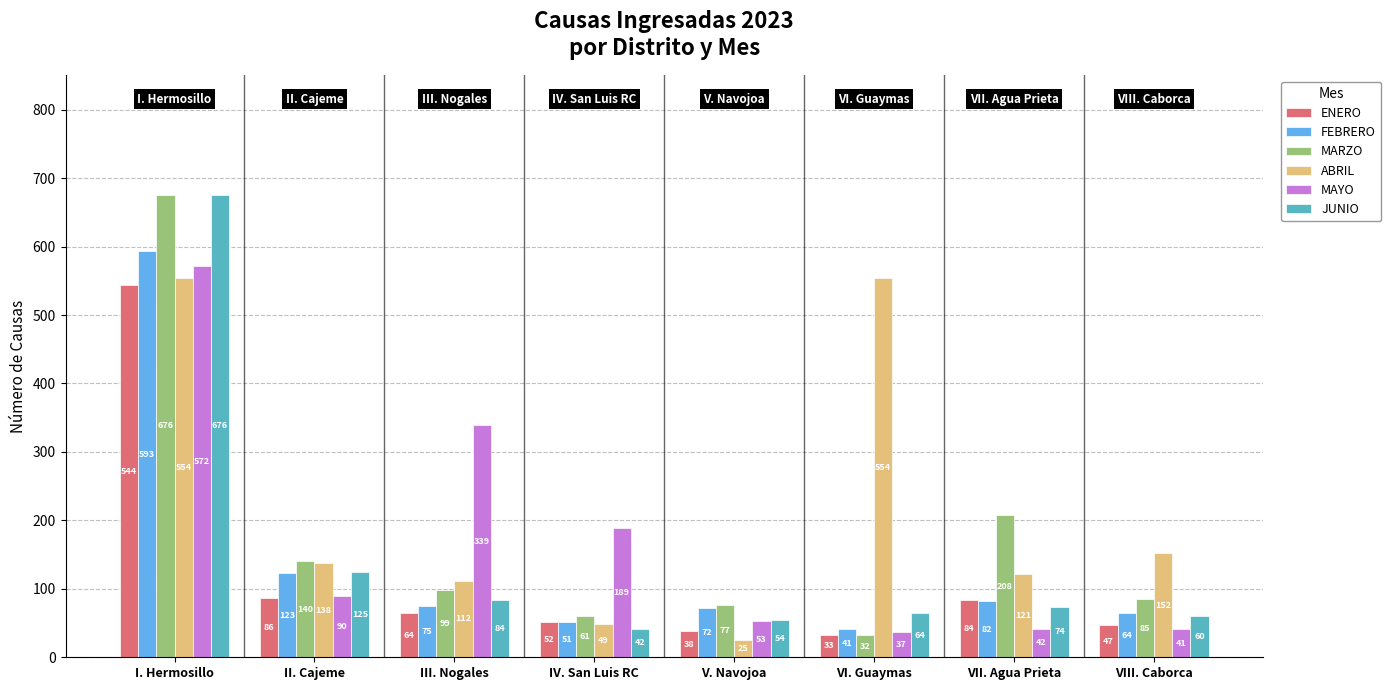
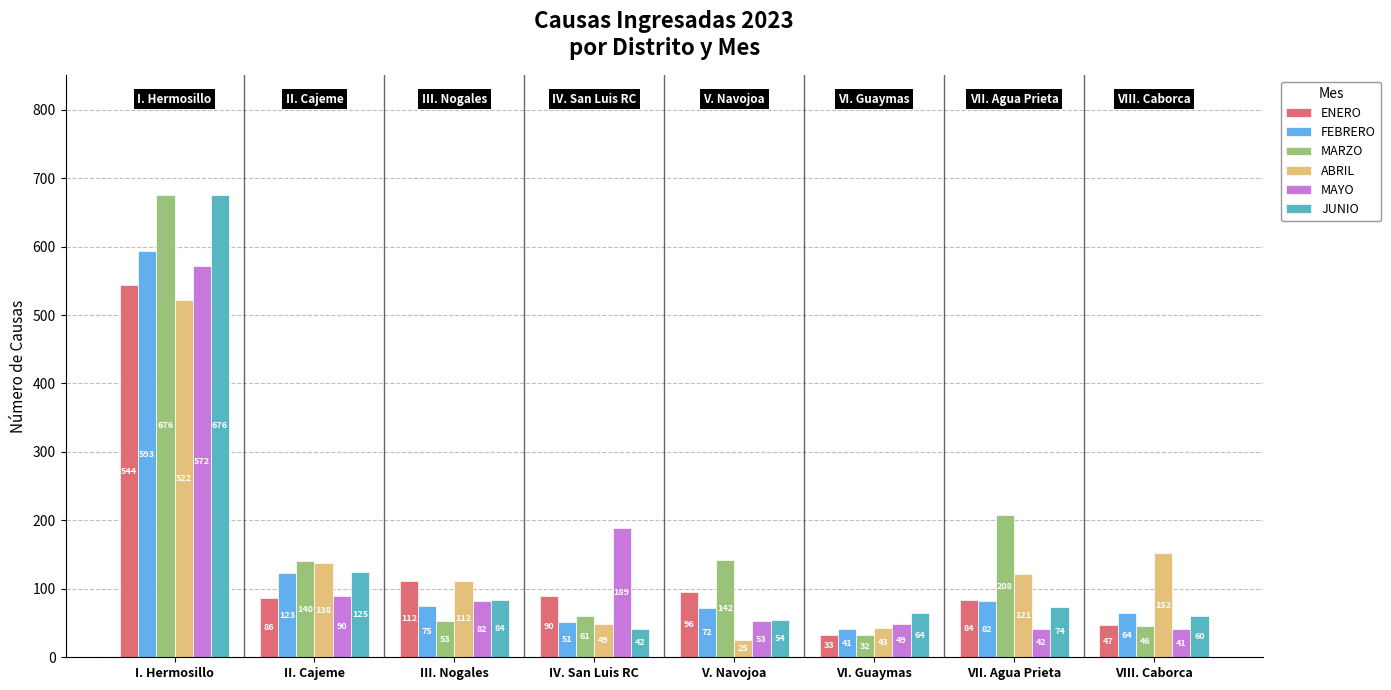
ABRIL, I. Hermosillo: 554 -> 522
ENERO, III. Nogales: 64 -> 112
MARZO, III. Nogales: 99 -> 53
MAYO, III. Nogales: 339 -> 82
ENERO, IV. San Luis RC: 52 -> 90
ENERO, V. Navojoa: 38 -> 96
MARZO, V. Navojoa: 77 -> 142
ABRIL, VI. Guaymas: 554 -> 43
MAYO, VI. Guaymas: 37 -> 49
MARZO, VIII. Caborca: 85 -> 46
